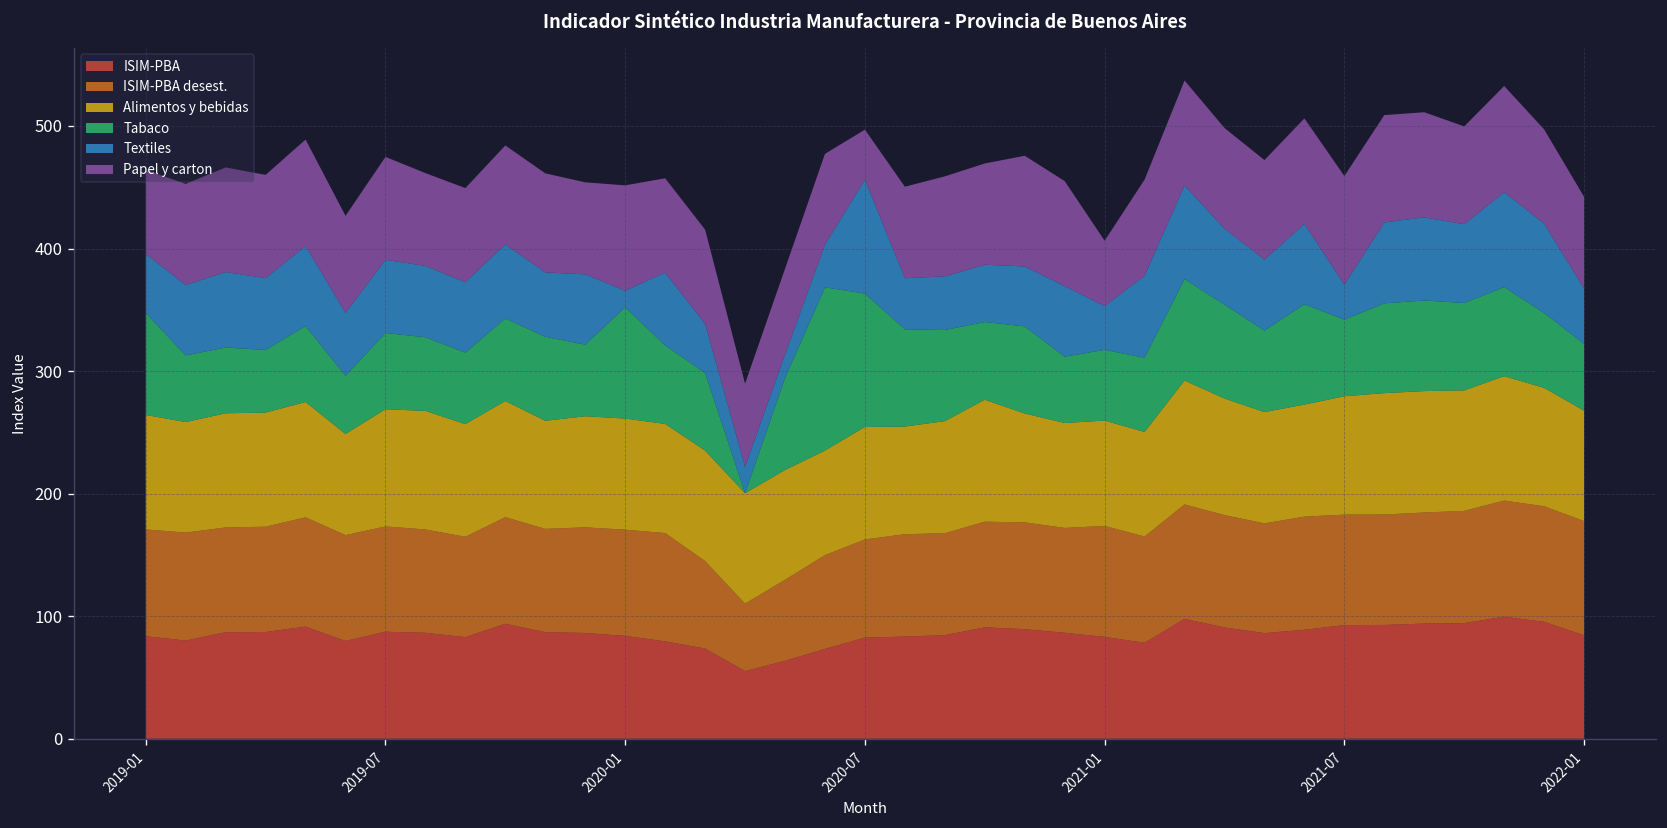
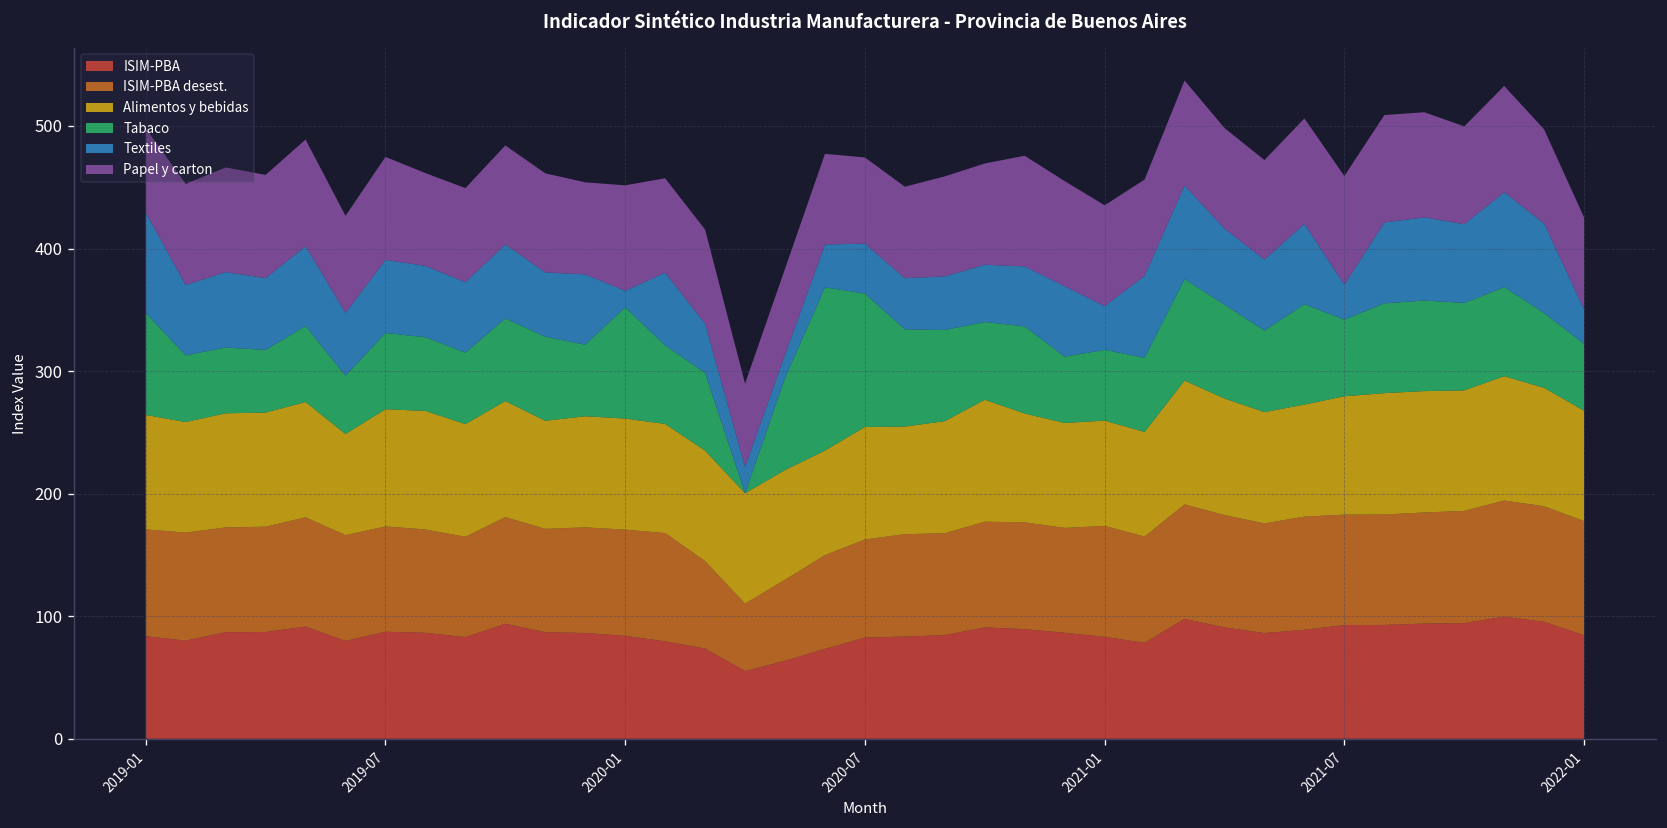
Textiles, 2019-01: 48 -> 82
Textiles, 2020-07: 93 -> 41
Papel y carton, 2020-07: 41 -> 70
Papel y carton, 2021-01: 53 -> 82
Textiles, 2022-01: 45 -> 28
